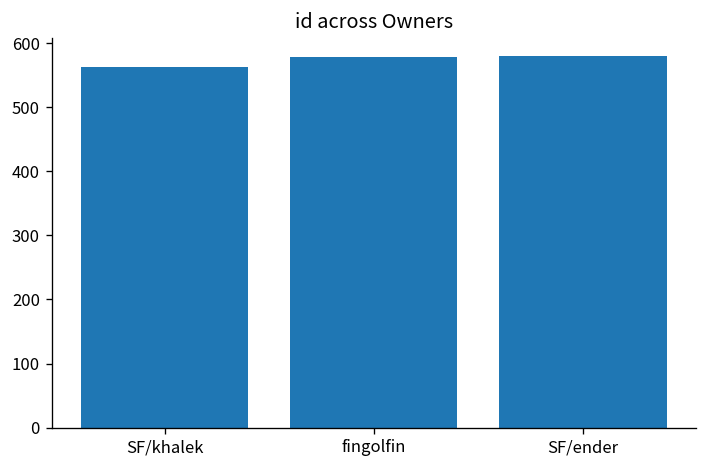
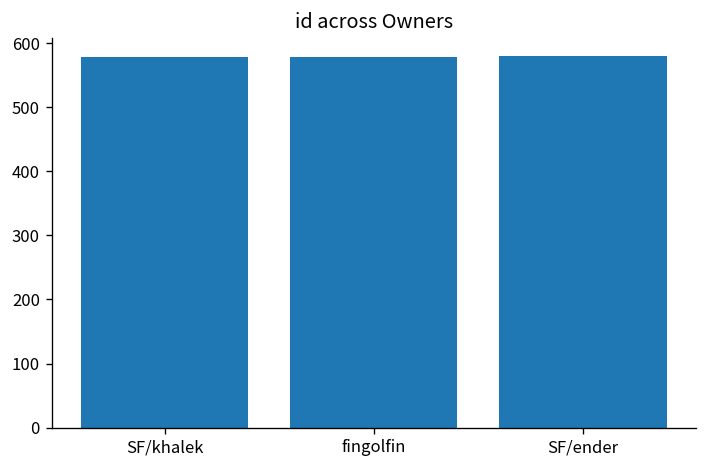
SF/khalek: 560 -> 580
